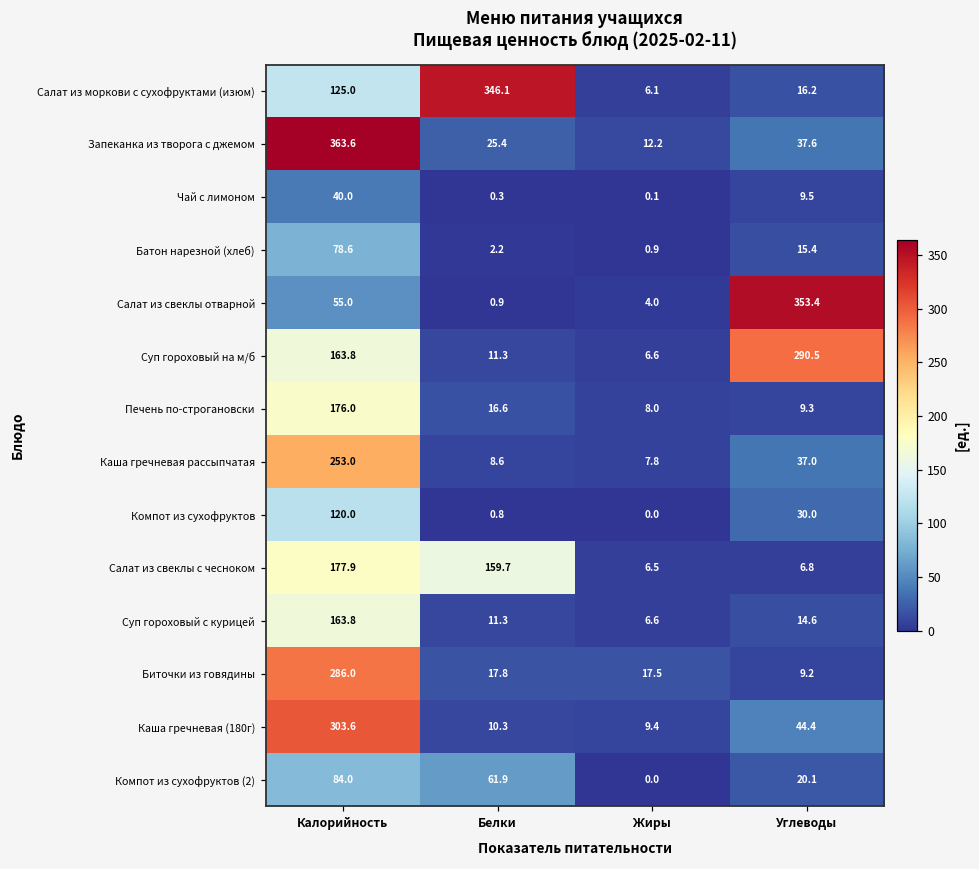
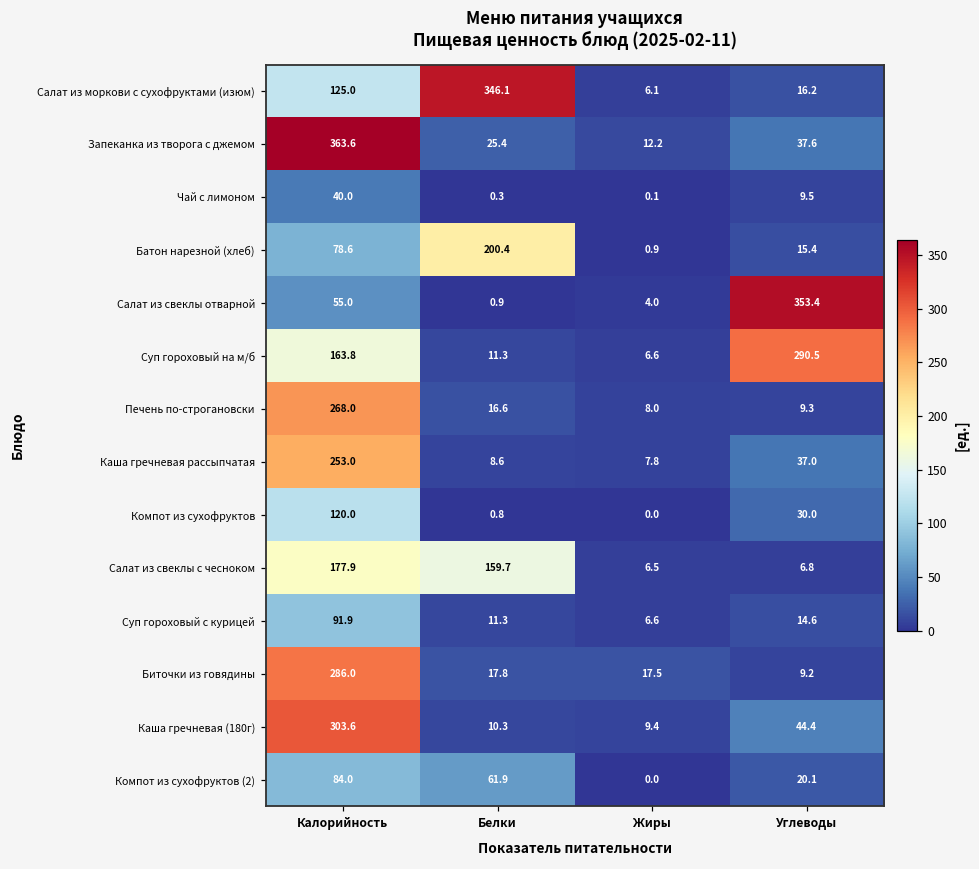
Батон нарезной (хлеб), Белки: 2.2 -> 200.4
Печень по-строгановски, Калорийность: 176.0 -> 268.0
Суп гороховый с курицей, Калорийность: 163.8 -> 91.9
